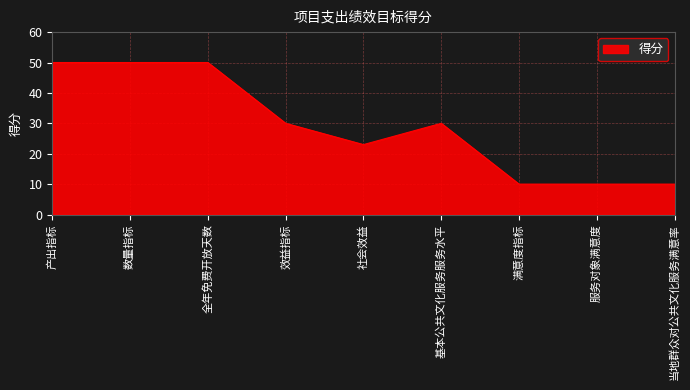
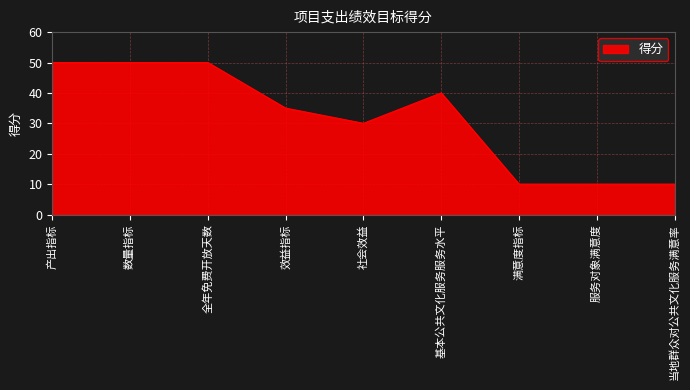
效益指标: 30 -> 35
社会效益: 23 -> 30
基本公共文化服务服务水平: 30 -> 40
